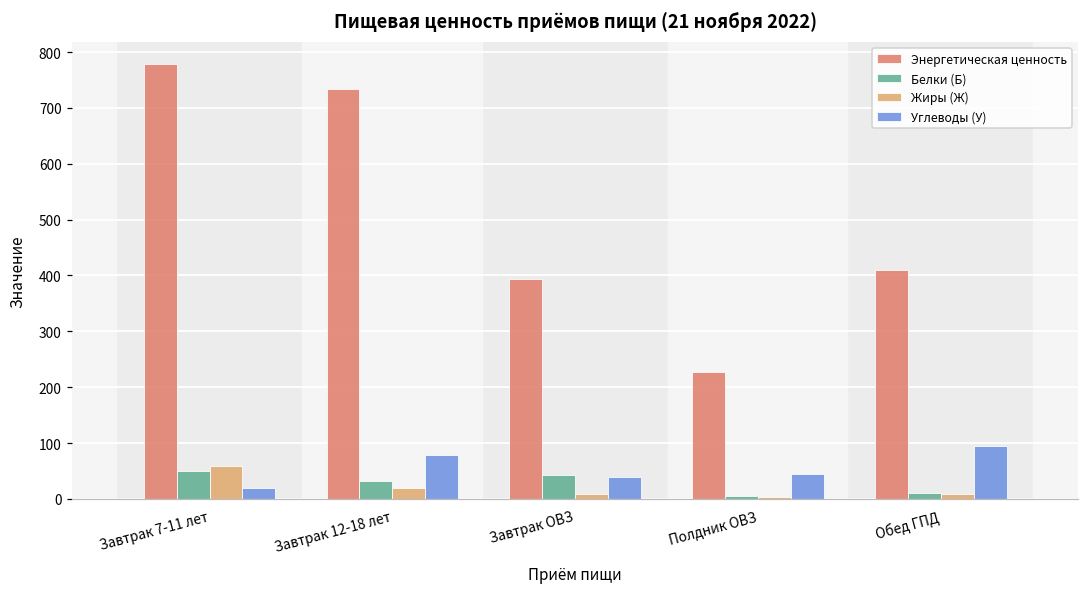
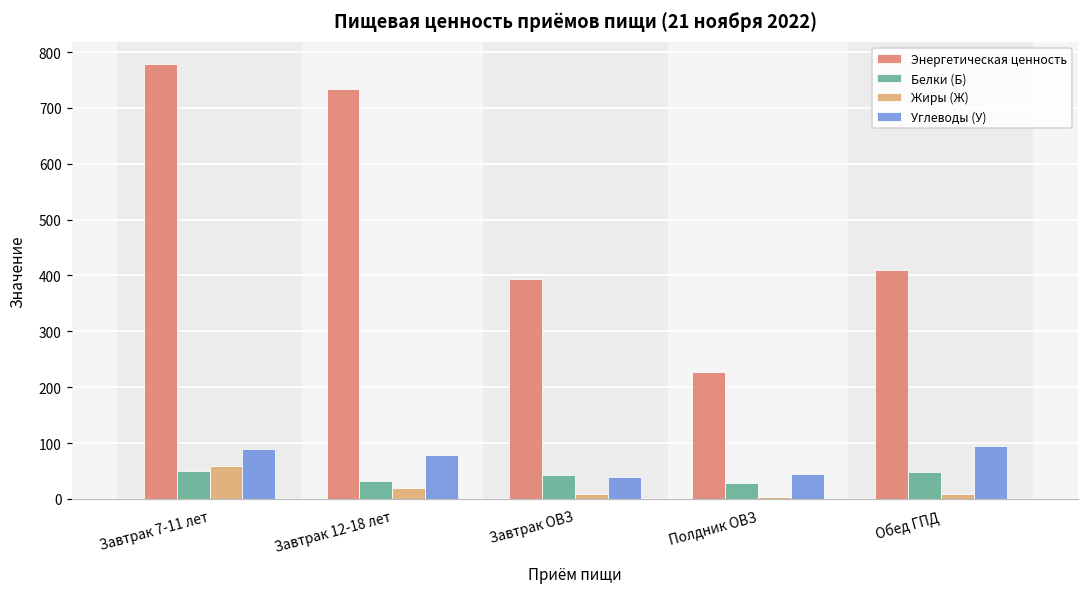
Углеводы (У), Завтрак 7-11 лет: 20 -> 90
Белки (Б), Полдник ОВЗ: 0 -> 30
Белки (Б), Обед ГПД: 10 -> 50
